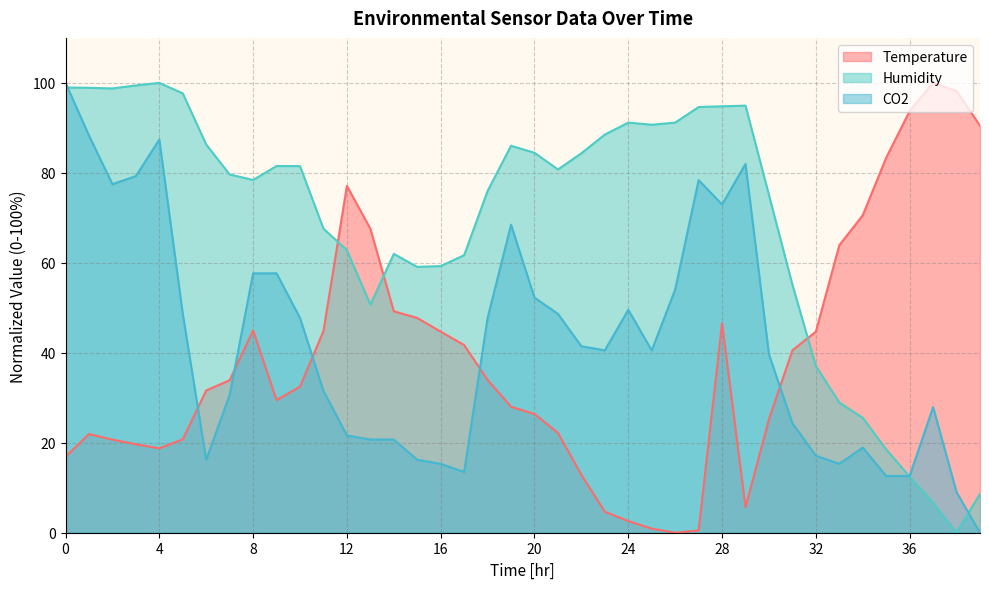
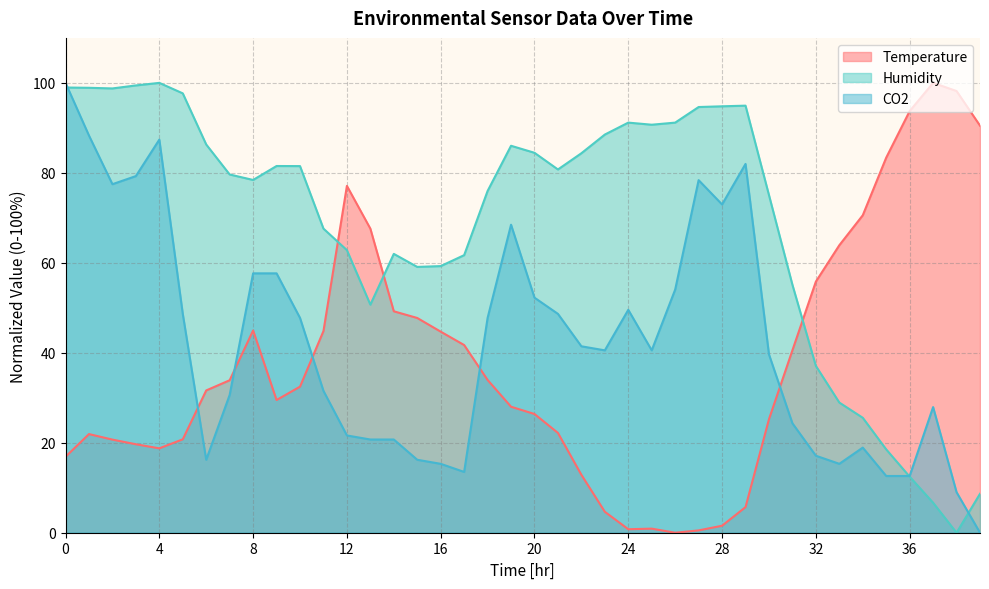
Temperature, 24: 3 -> 1
Temperature, 28: 47 -> 2
Temperature, 32: 45 -> 56
